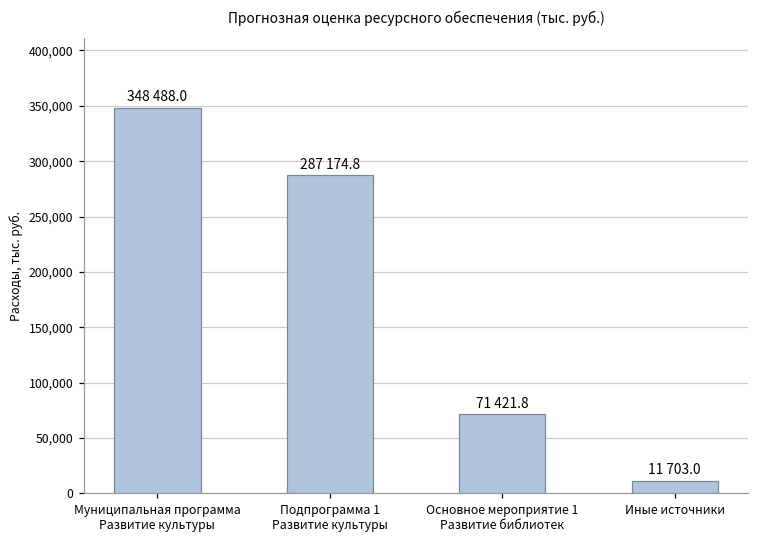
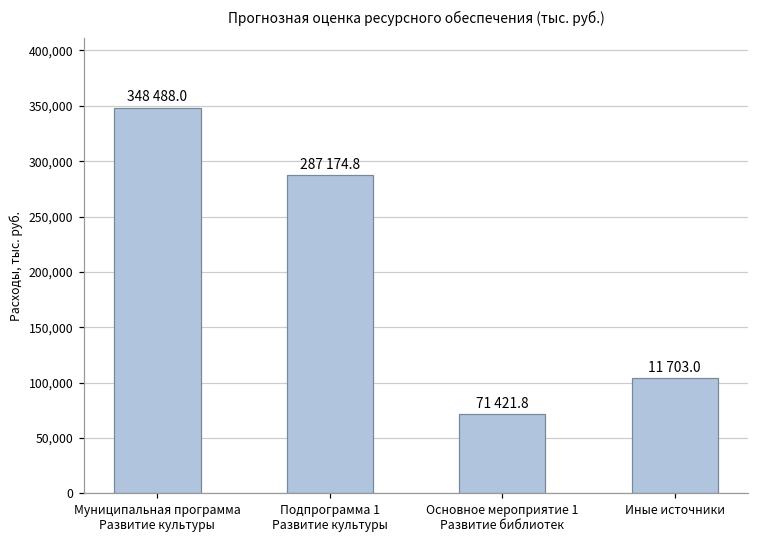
Иные источники: 12,000 -> 104,000
